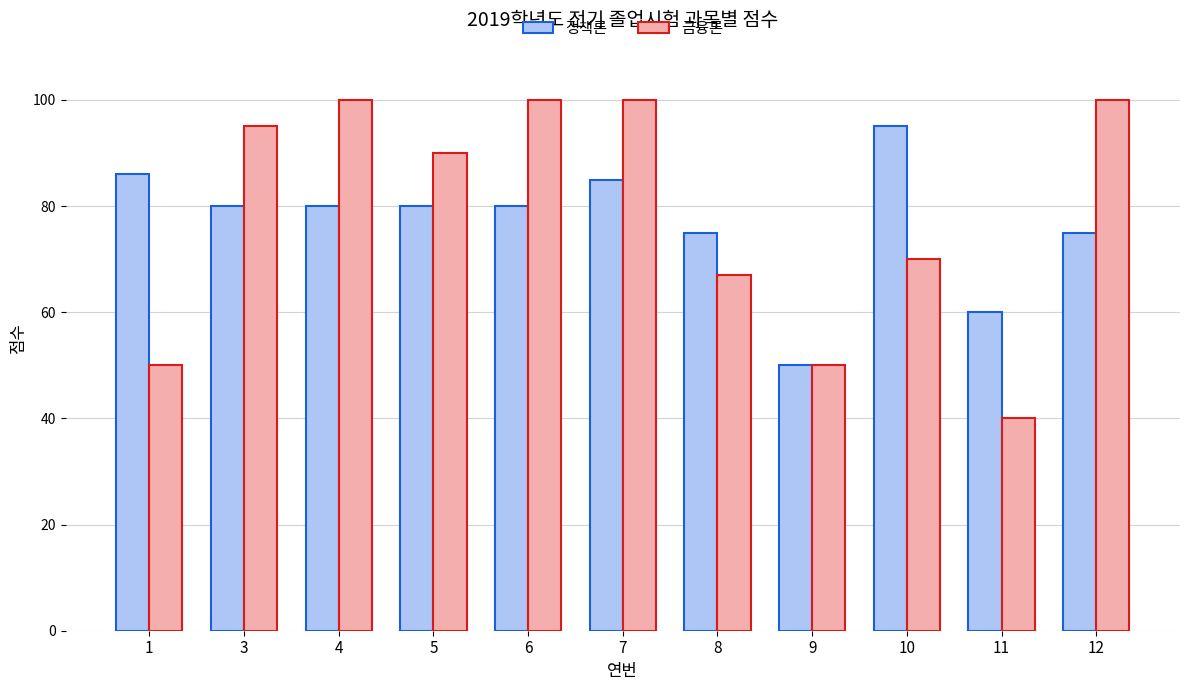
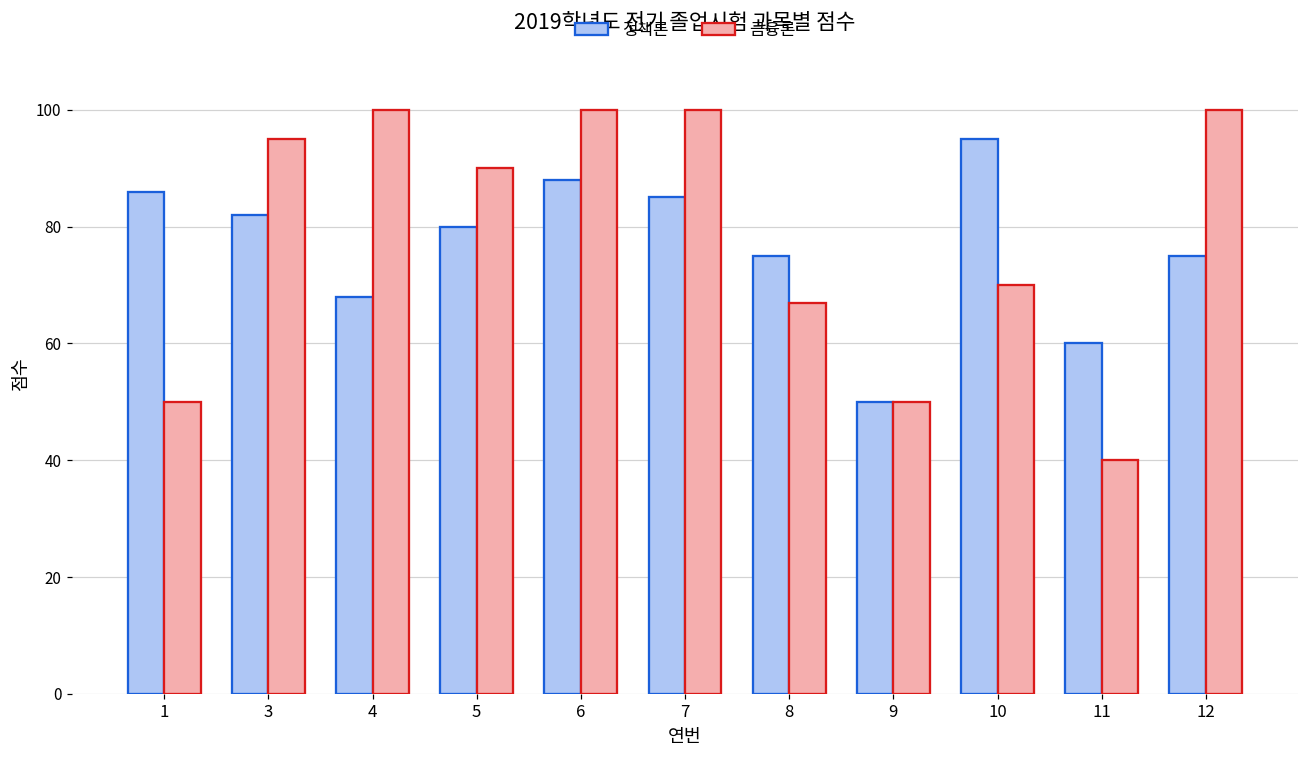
정책론, 3: 80 -> 82
정책론, 4: 80 -> 68
정책론, 6: 80 -> 88
